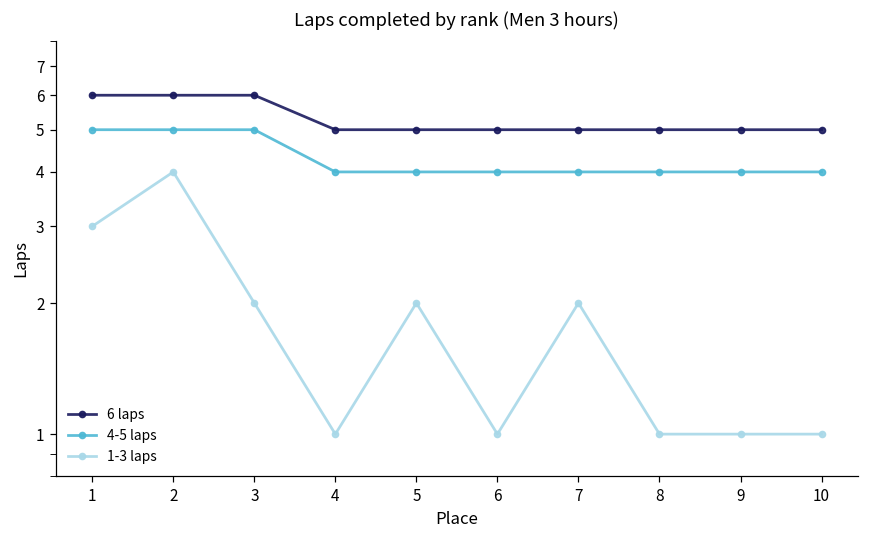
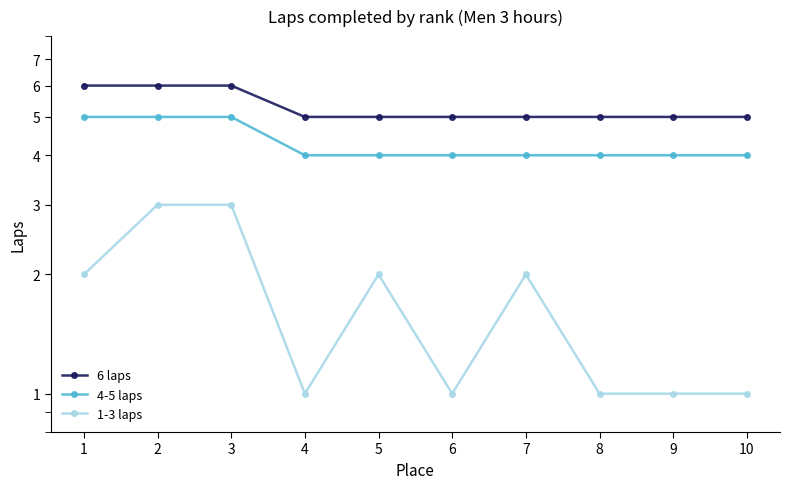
1-3 laps, 1: 3 -> 2
1-3 laps, 2: 4 -> 3
1-3 laps, 3: 2 -> 3
